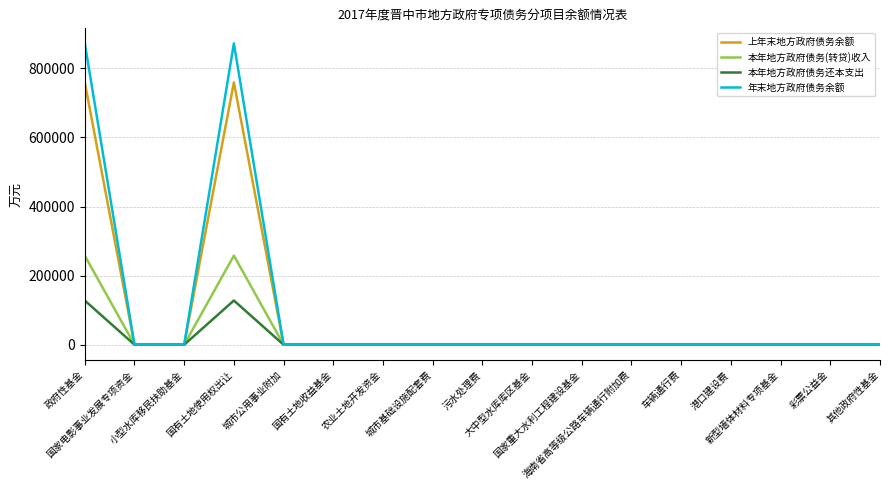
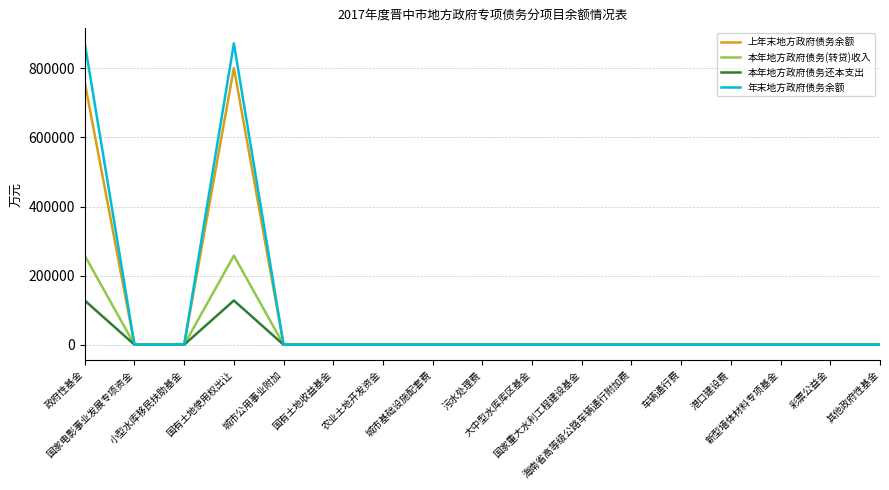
上年末地方政府债务余额, 国有土地使用权出让: 760000 -> 800000
